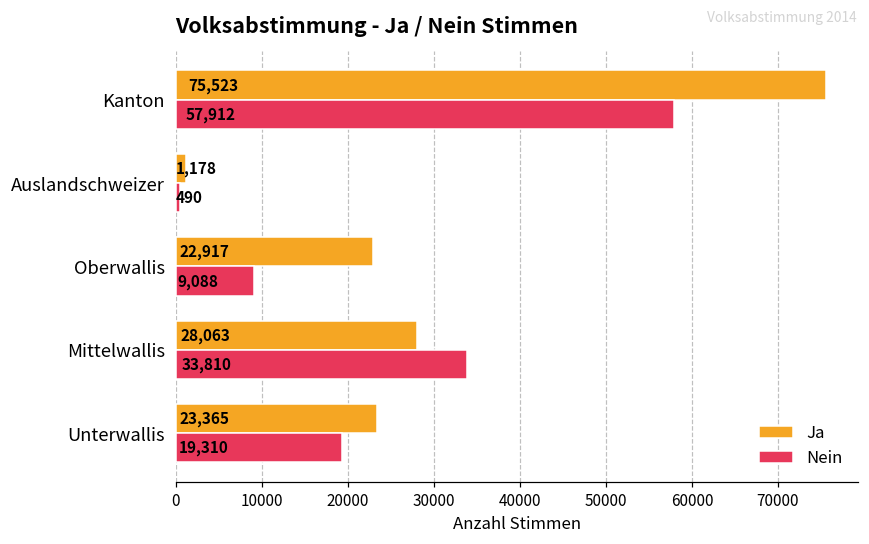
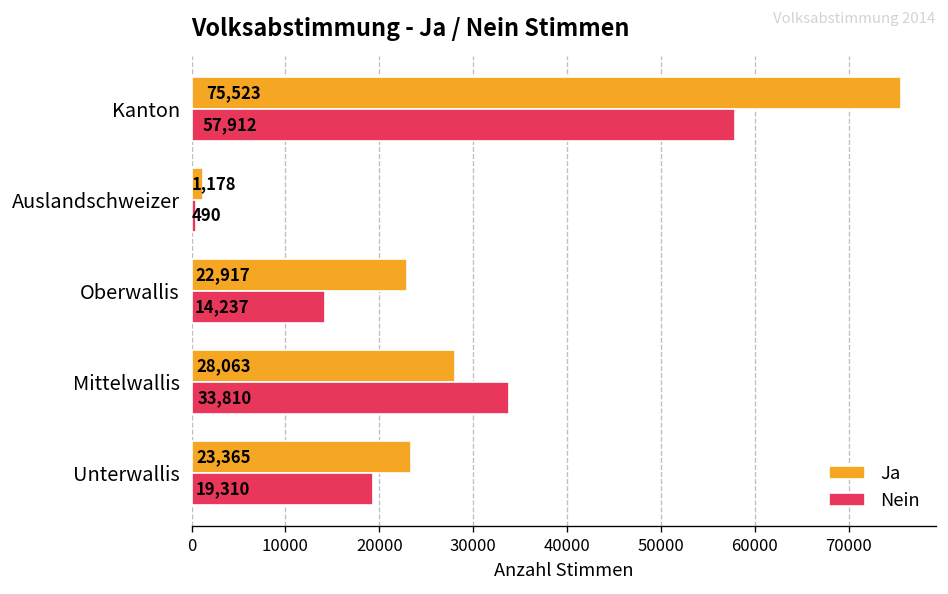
Nein, Oberwallis: 9,088 -> 14,237
